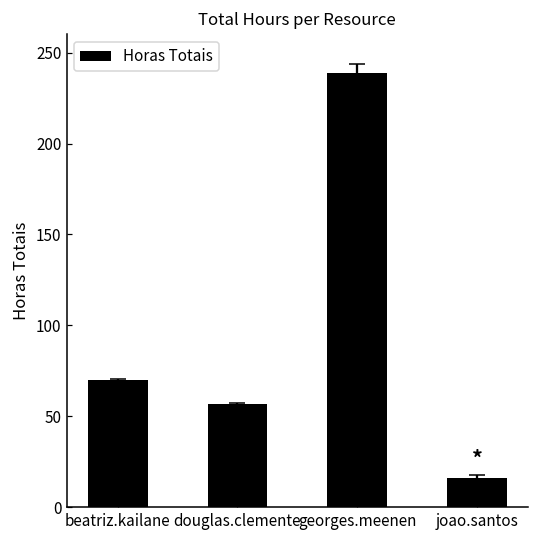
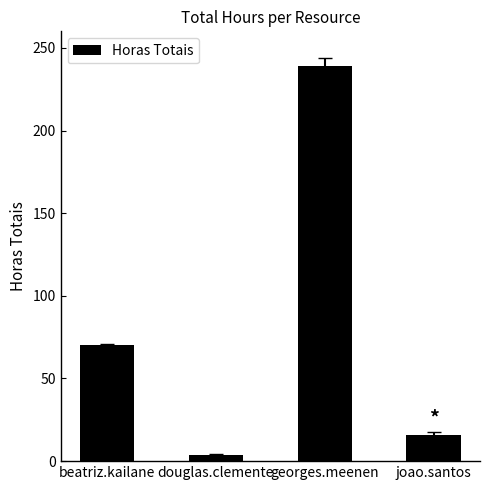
Horas Totais, douglas.clemente: 57 -> 4
